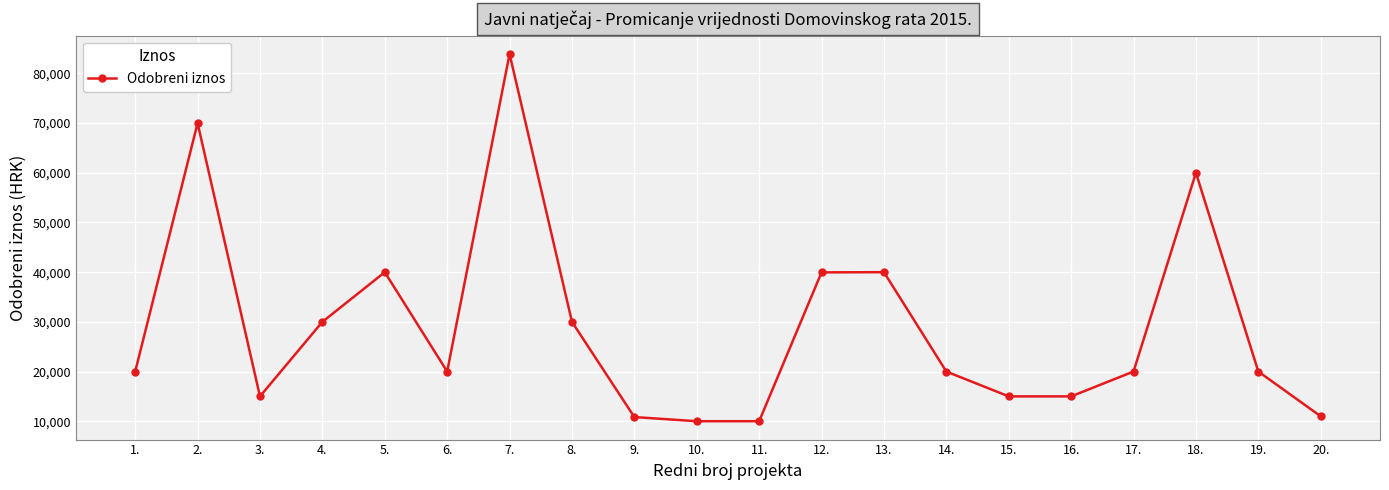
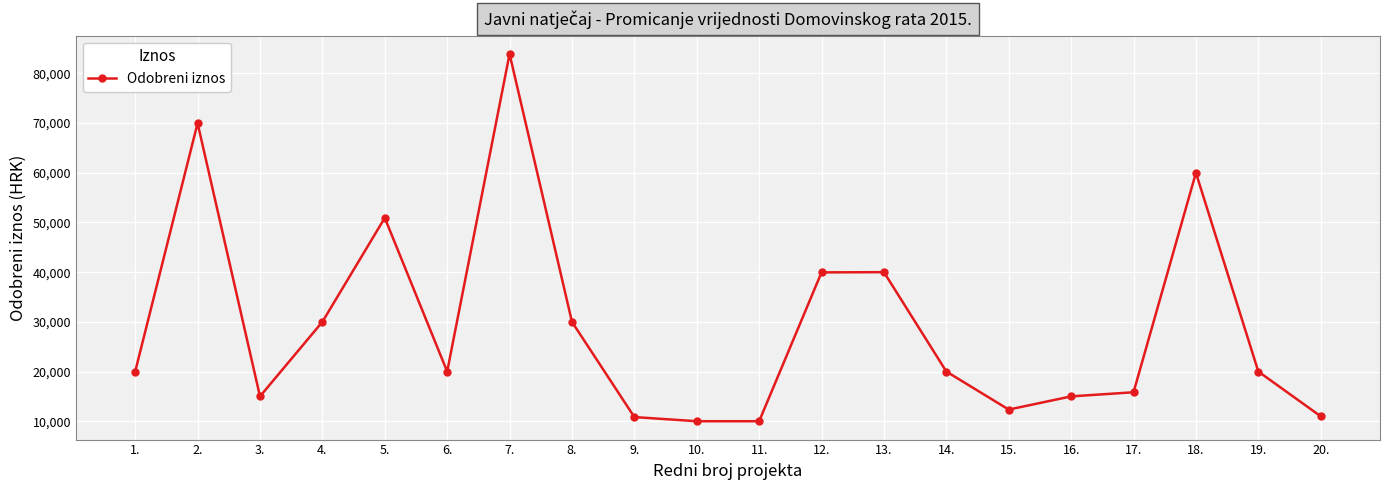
5.: 40,000 -> 51,000
15.: 15,000 -> 12,000
17.: 20,000 -> 16,000
